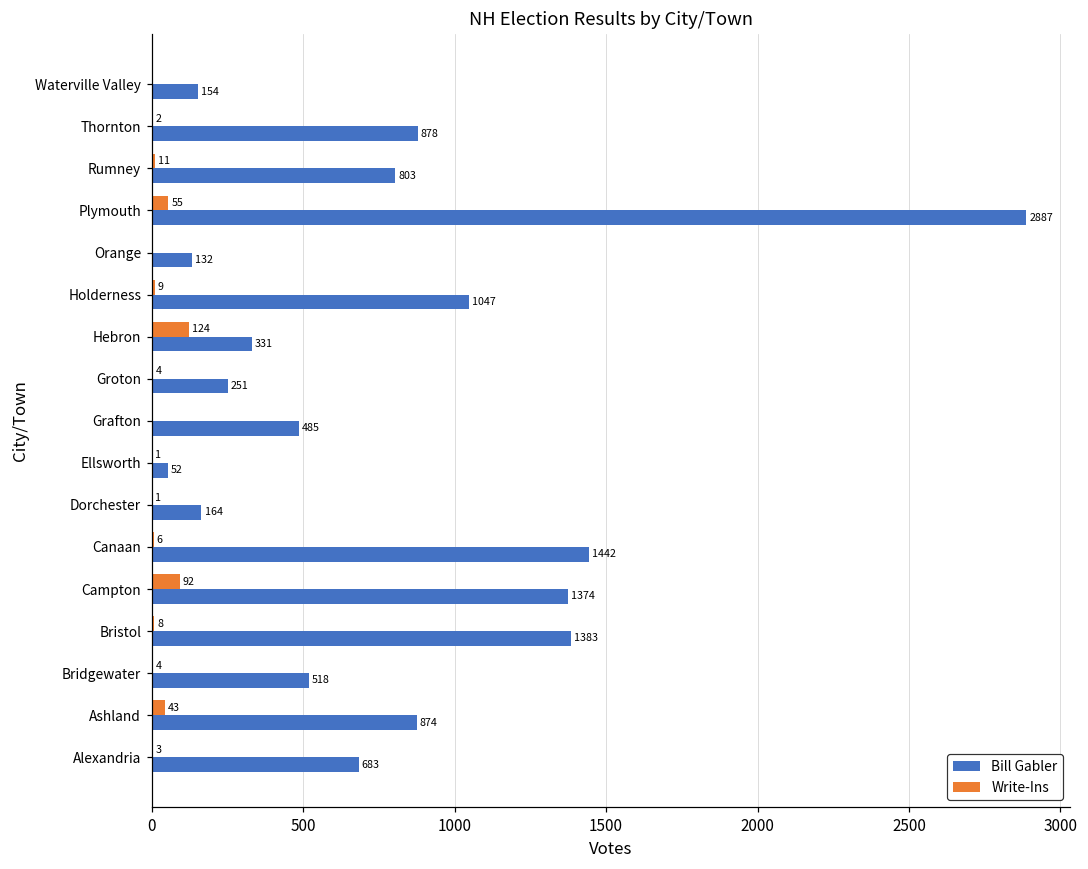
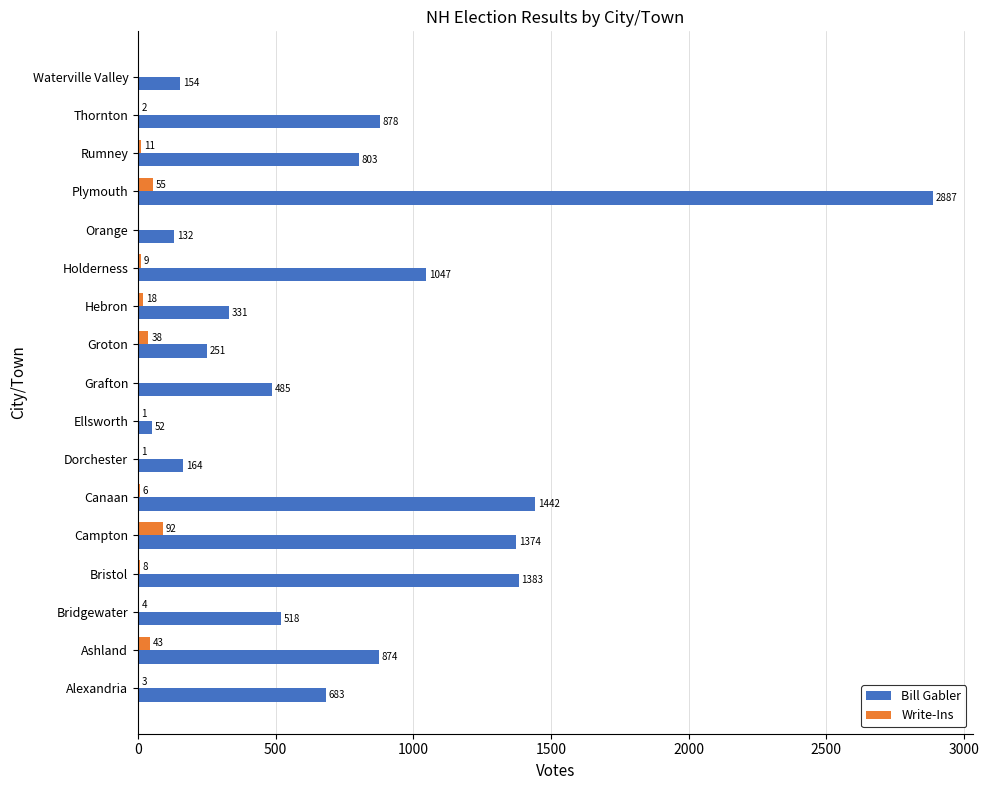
Write-Ins, Hebron: 124 -> 18
Write-Ins, Groton: 4 -> 38
